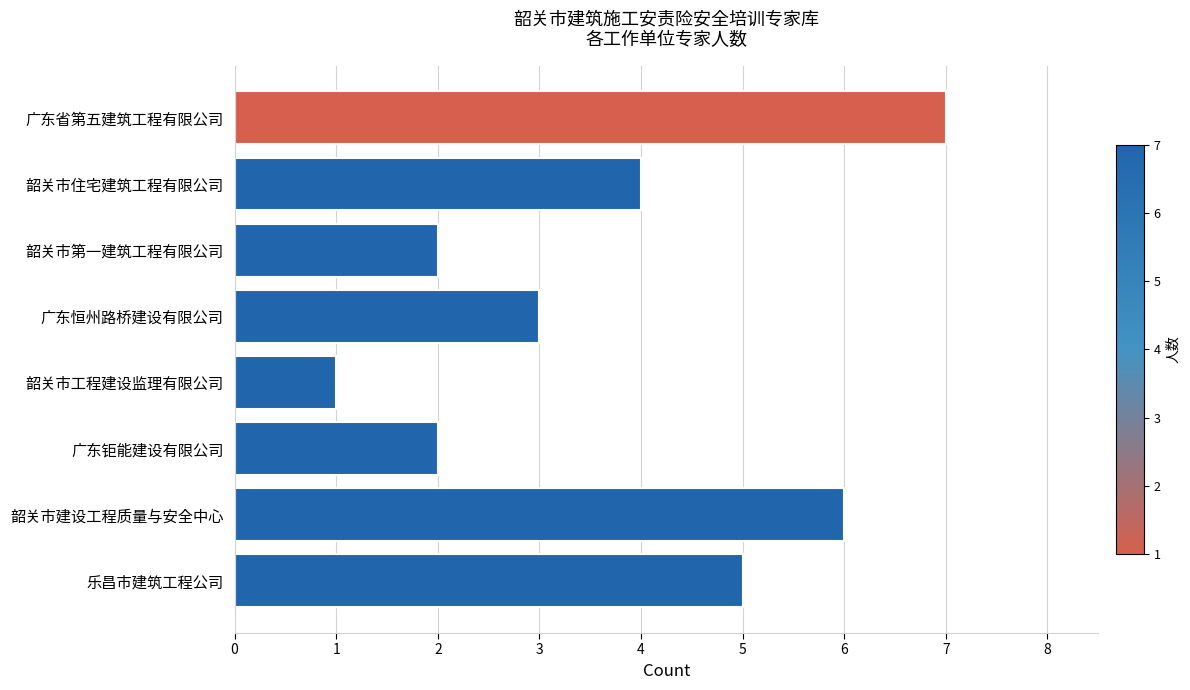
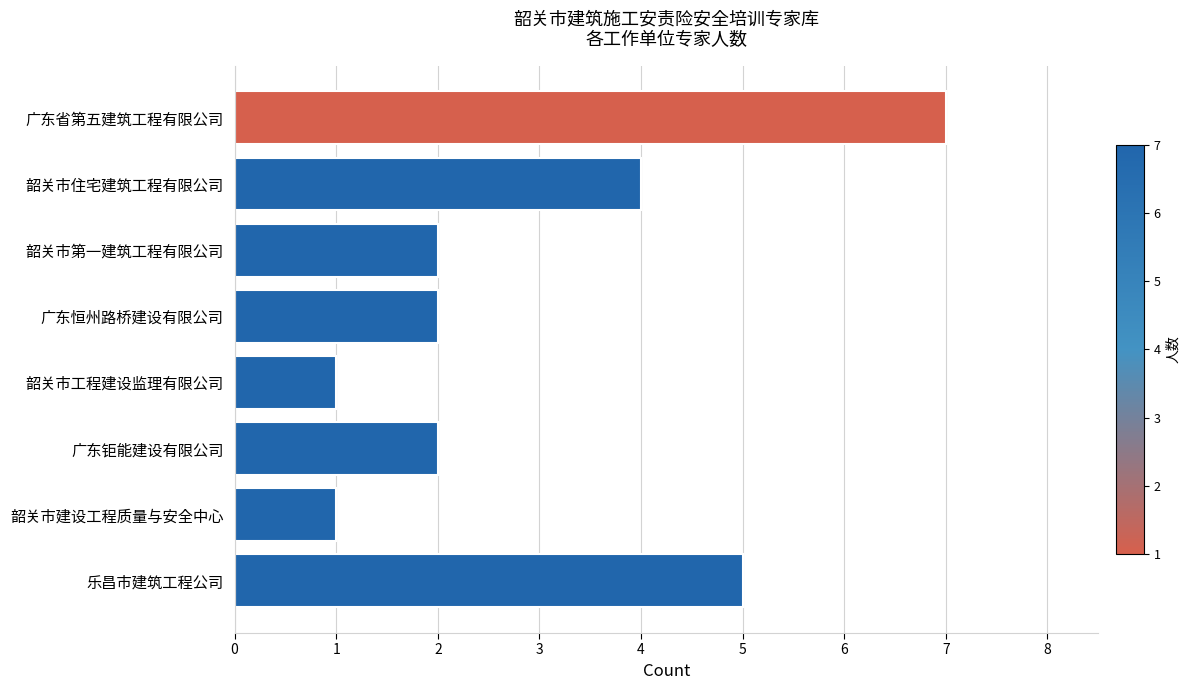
广东恒州路桥建设有限公司: 3 -> 2
韶关市建设工程质量与安全中心: 6 -> 1
